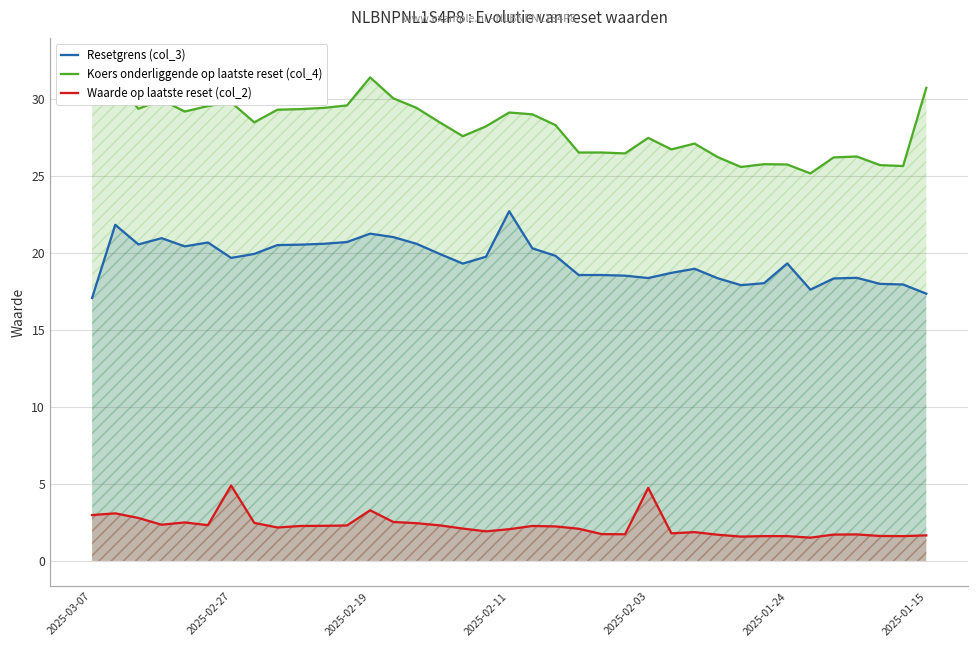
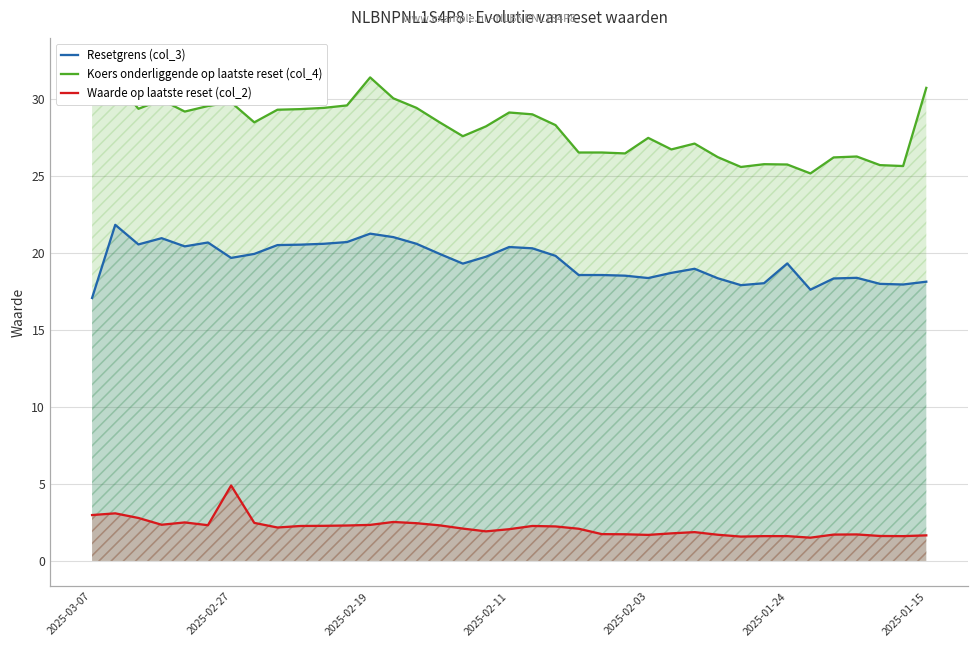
Waarde op laatste reset (col_2), 2025-02-19: 3.3 -> 2.3
Resetgrens (col_3), 2025-02-11: 22.7 -> 20.4
Waarde op laatste reset (col_2), 2025-02-03: 4.7 -> 1.7
Resetgrens (col_3), 2025-01-15: 17.4 -> 18.1
